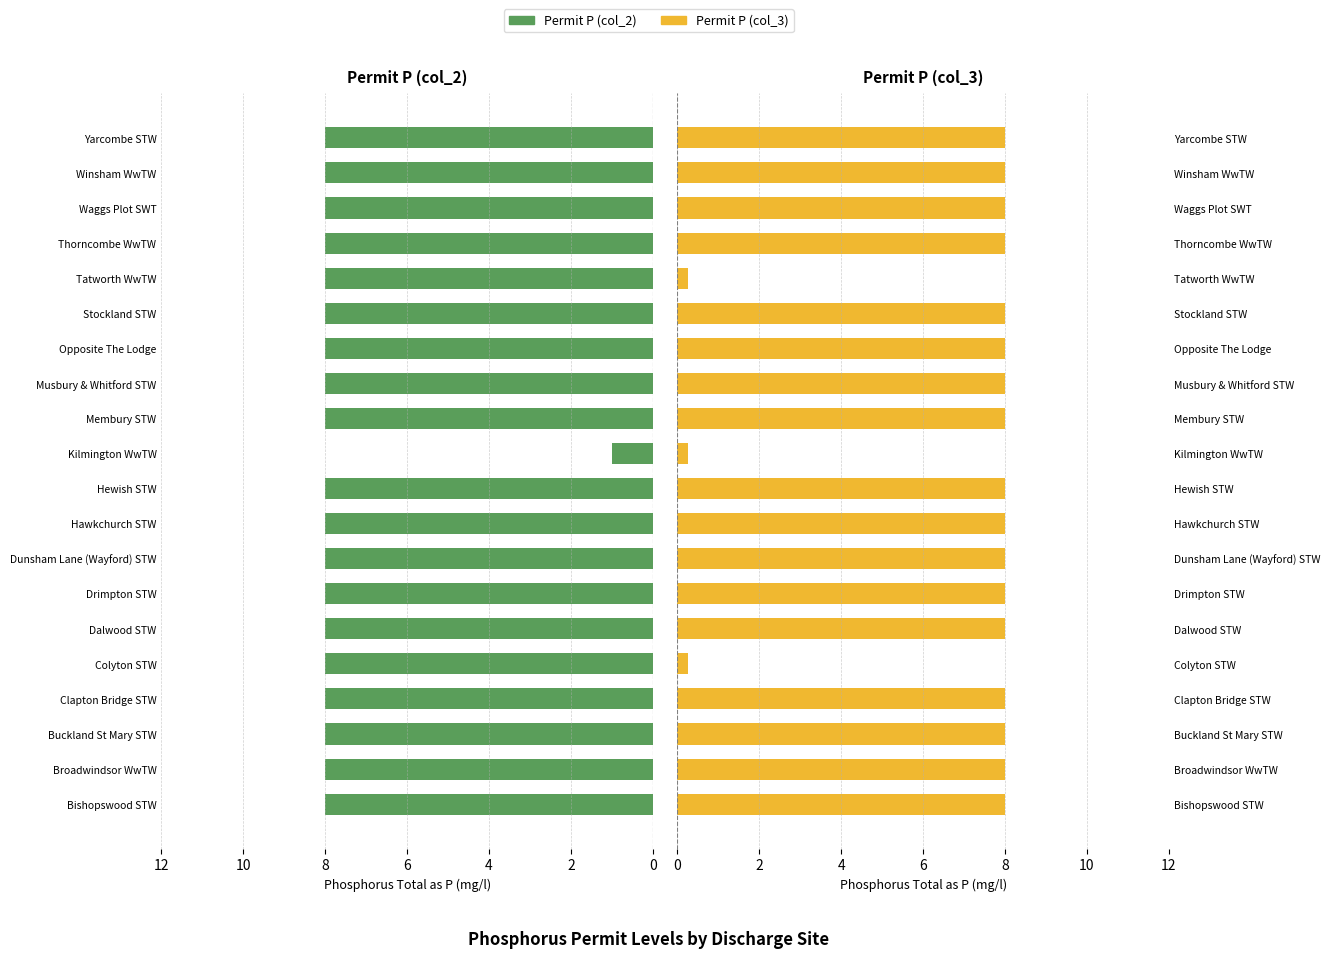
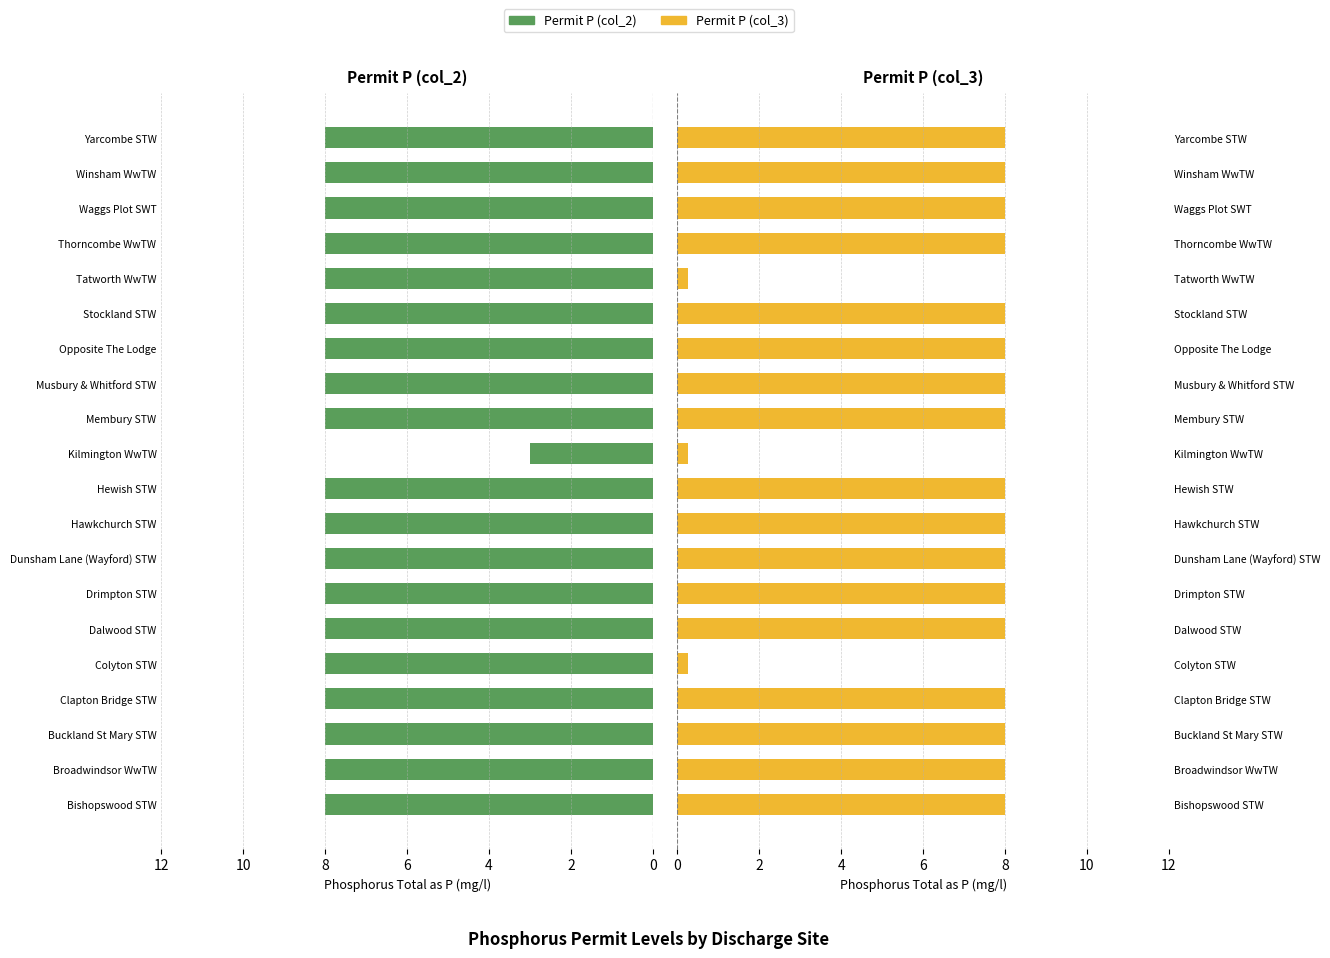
Permit P (col_2), Kilmington WwTW: 1 -> 3
